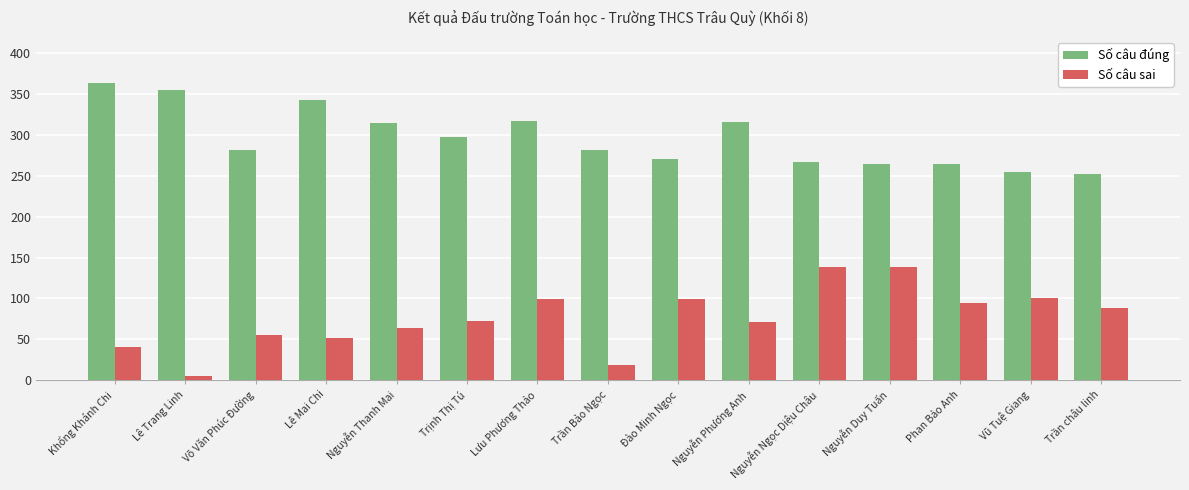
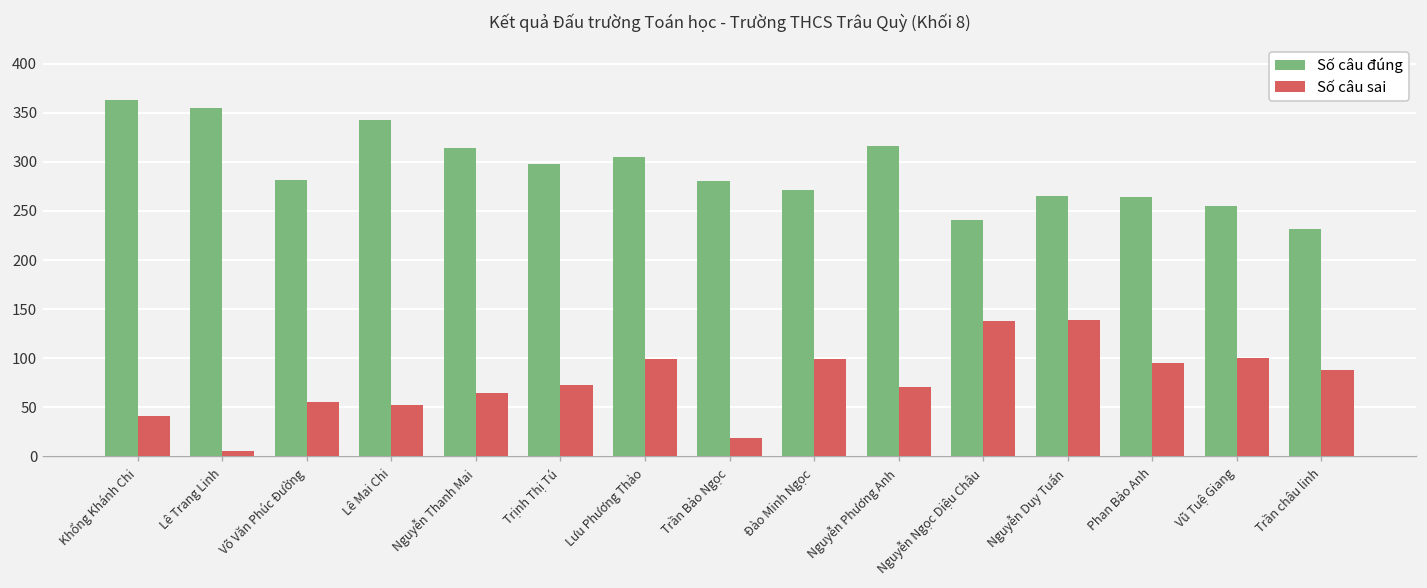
Số câu đúng, Lưu Phương Thảo: 320 -> 310
Số câu đúng, Nguyễn Ngọc Diệu Châu: 270 -> 240
Số câu đúng, Trần châu linh: 250 -> 230
